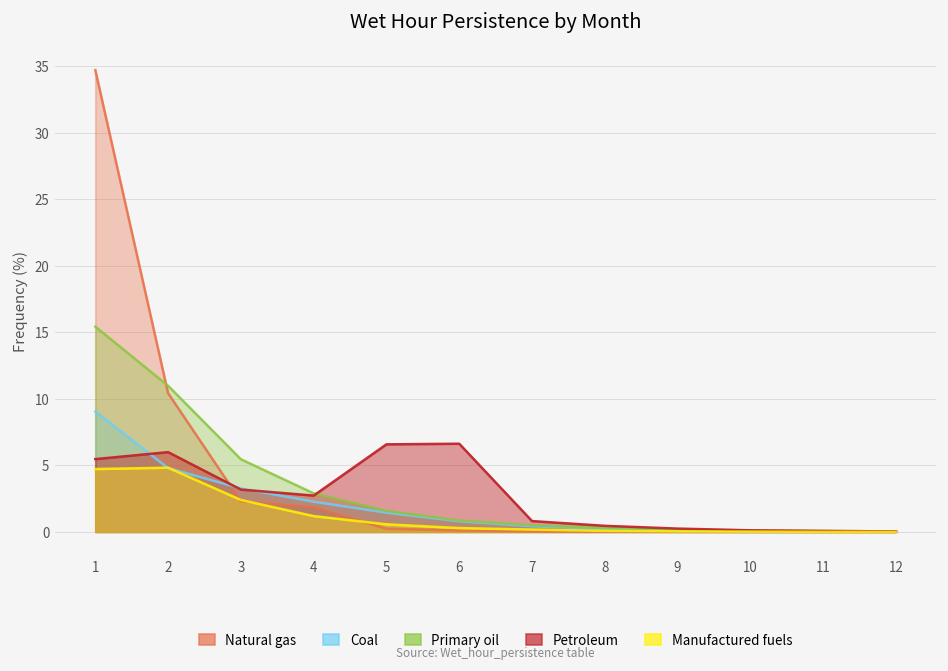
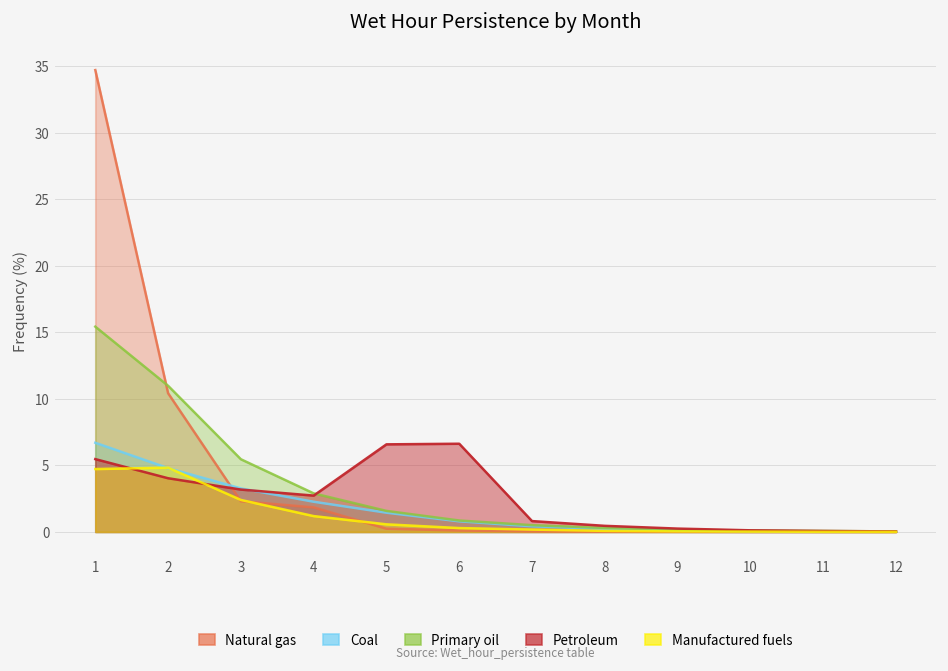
Coal, 1: 9.1 -> 6.7
Petroleum, 2: 6.0 -> 4.0
